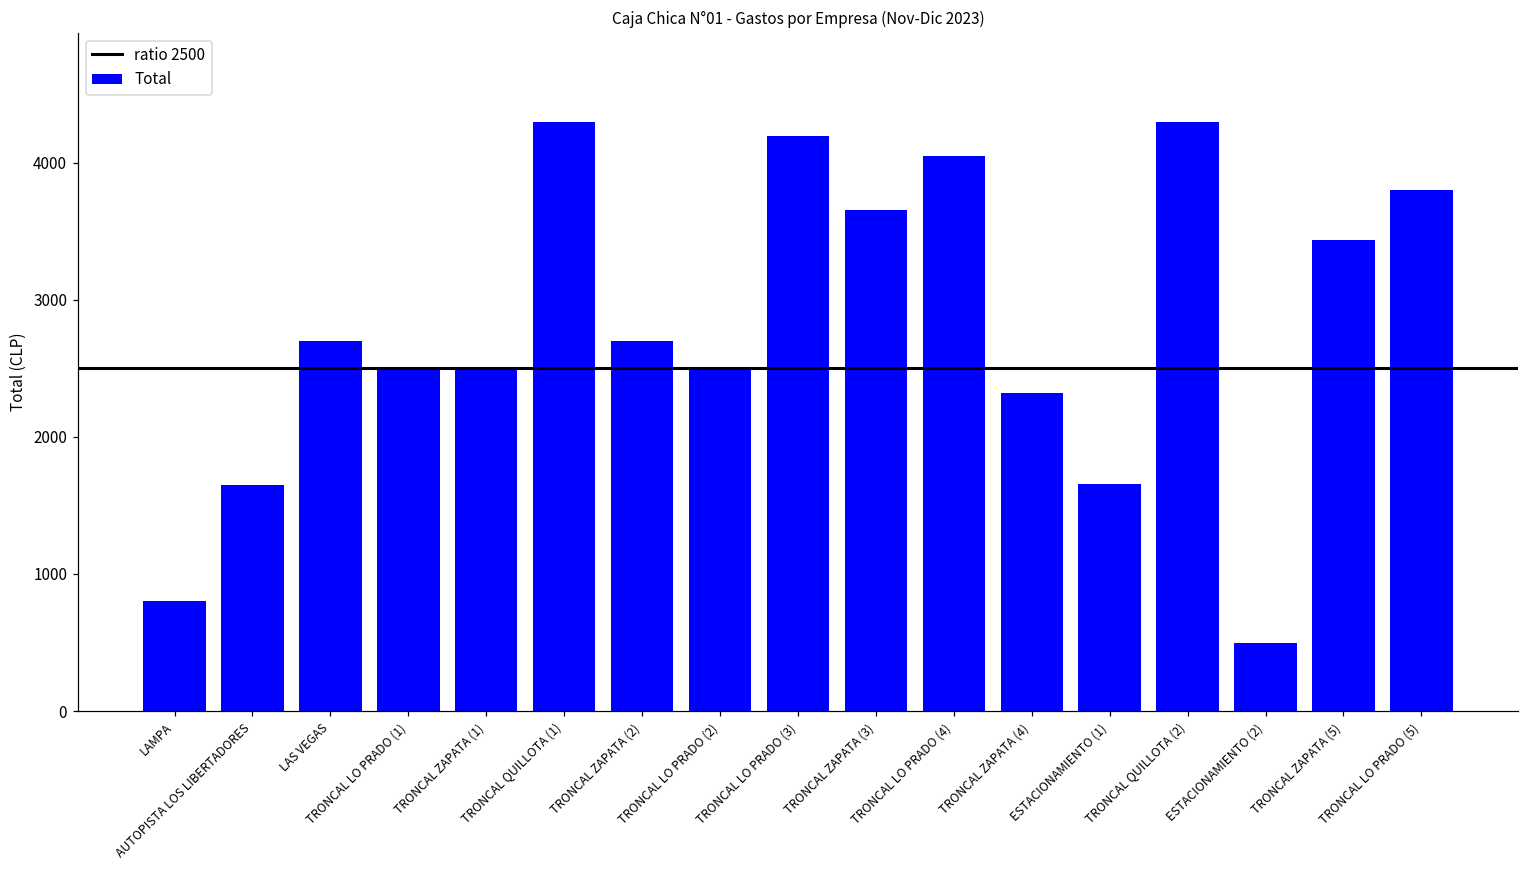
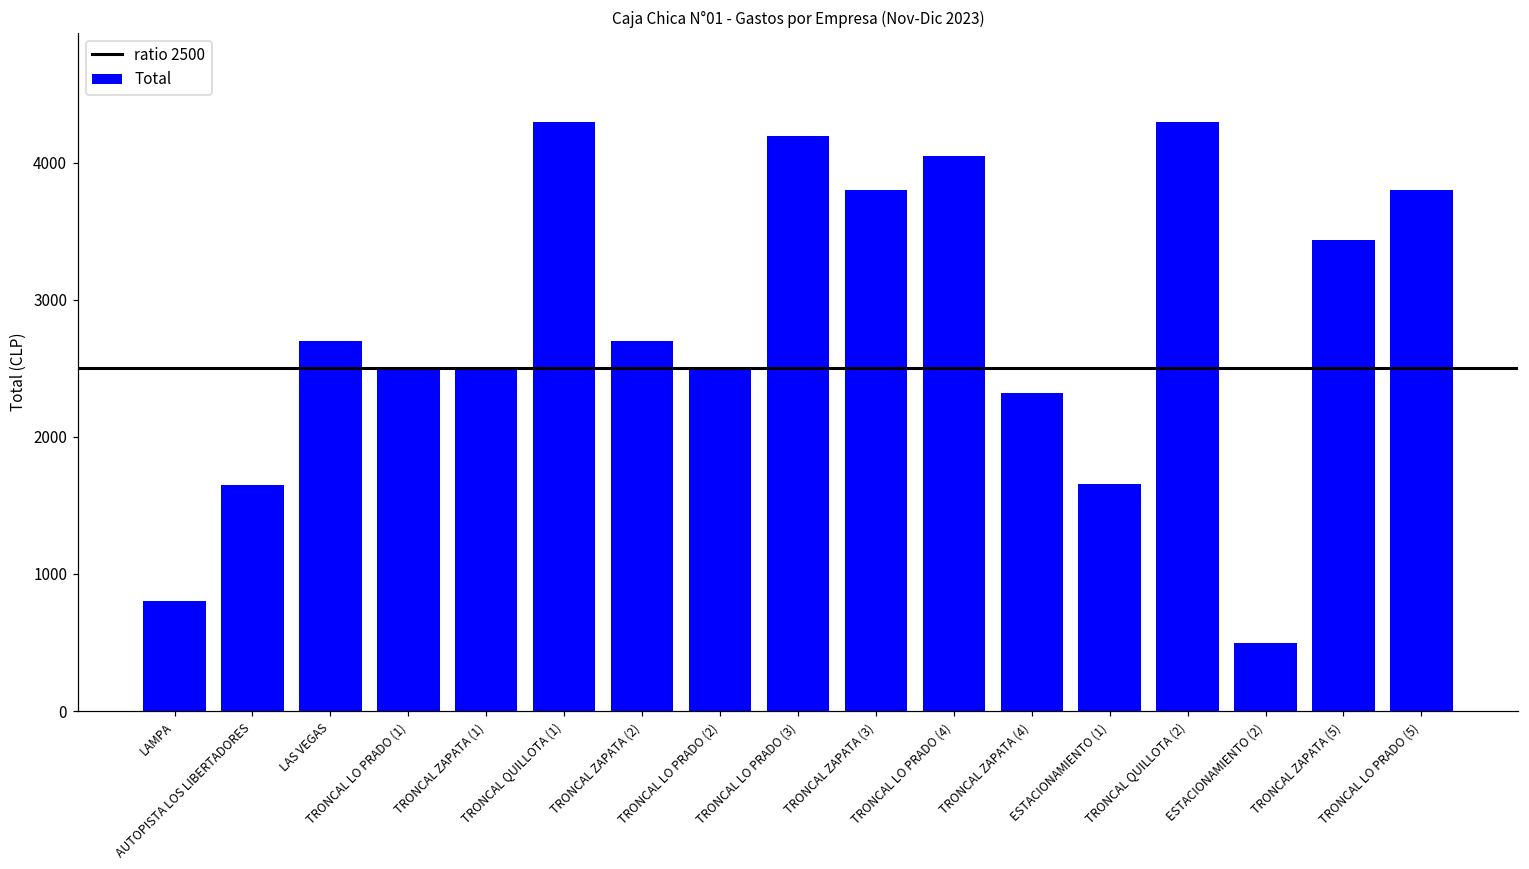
TRONCAL ZAPATA (3): 3660 -> 3800
